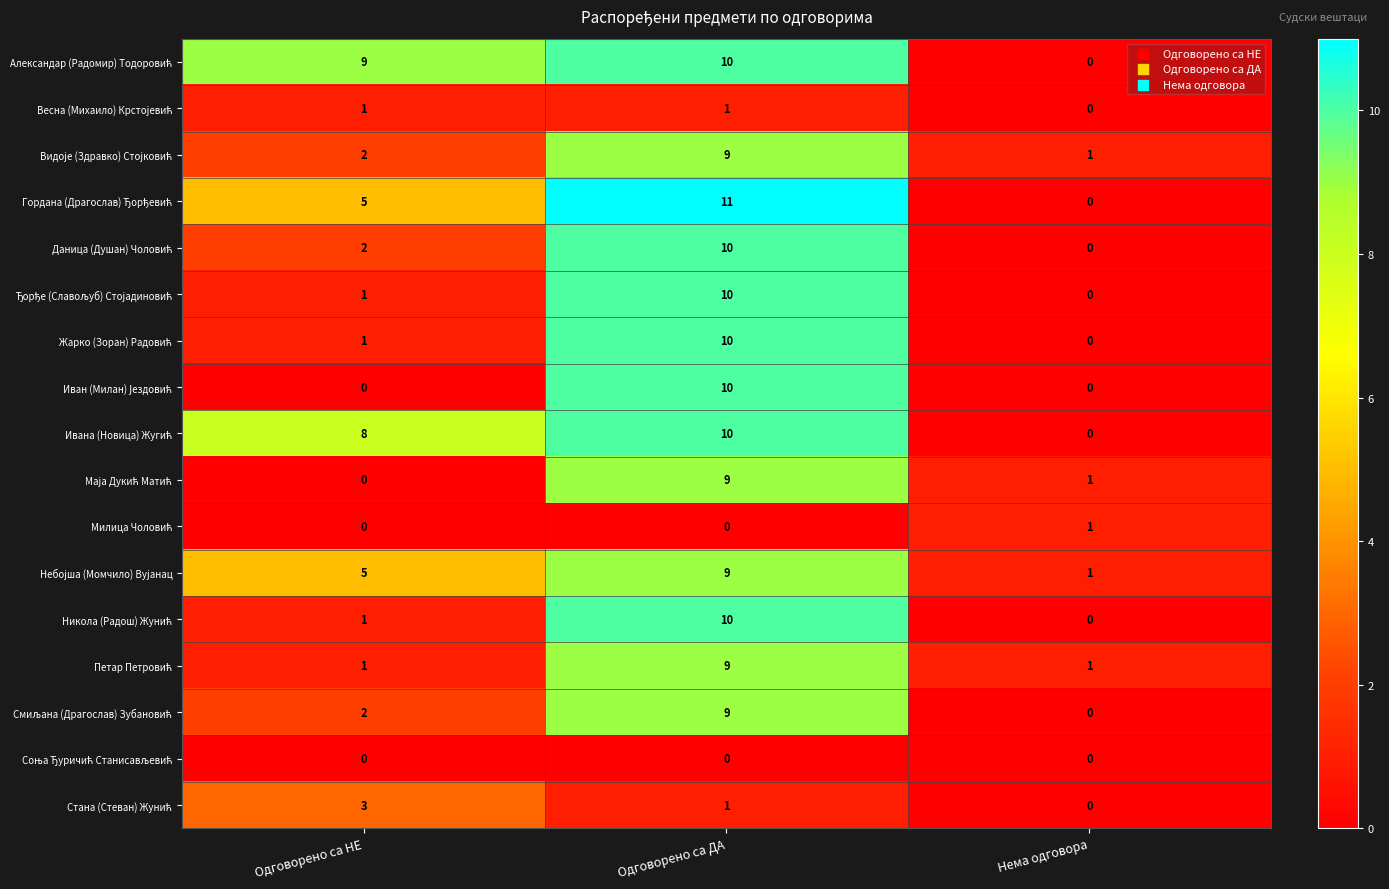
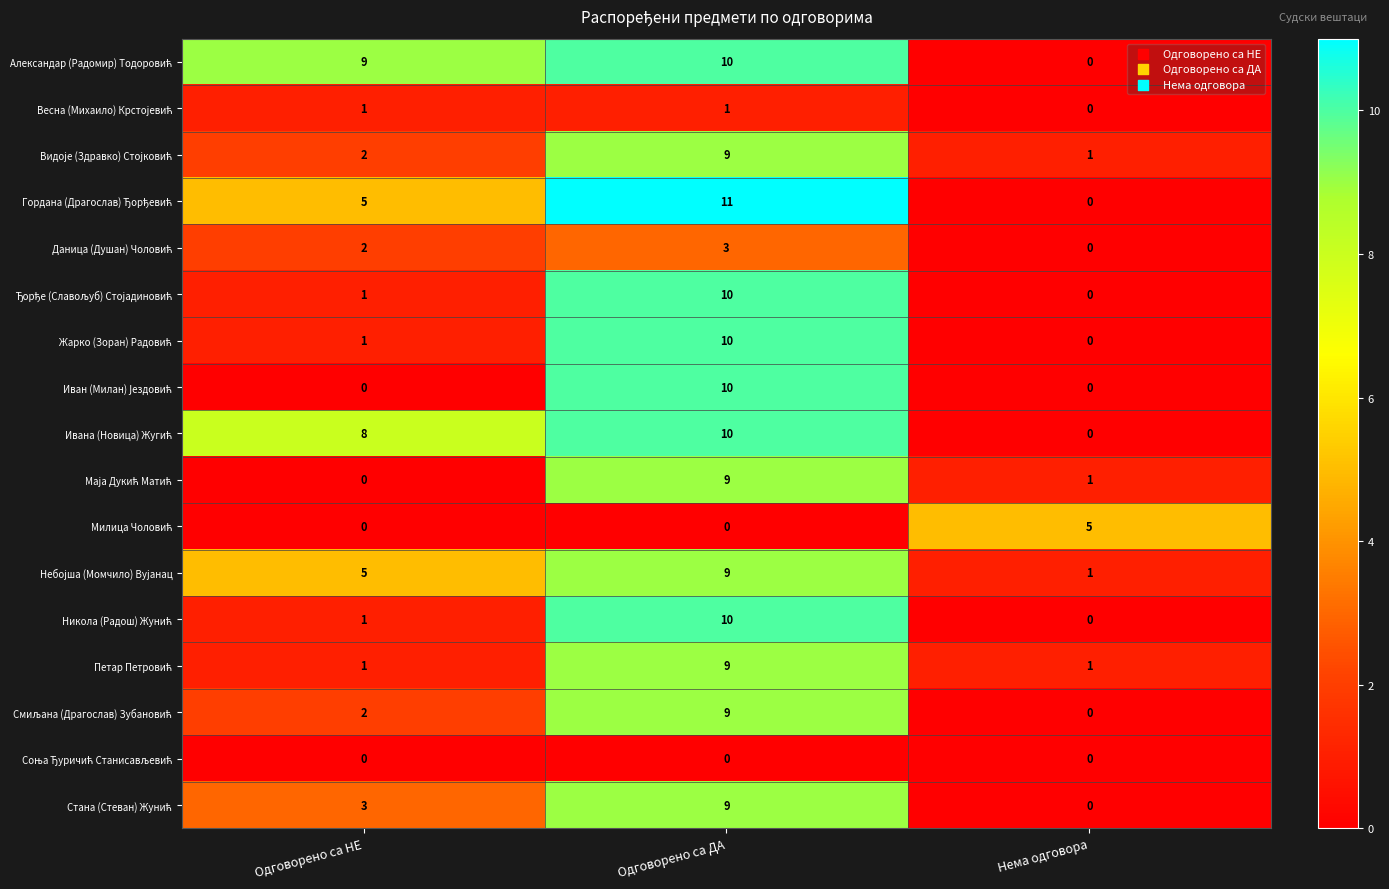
Даница (Душан) Чоловић, Одговорено са ДА: 10 -> 3
Милица Чоловић, Нема одговора: 1 -> 5
Стана (Стеван) Жунић, Одговорено са ДА: 1 -> 9
